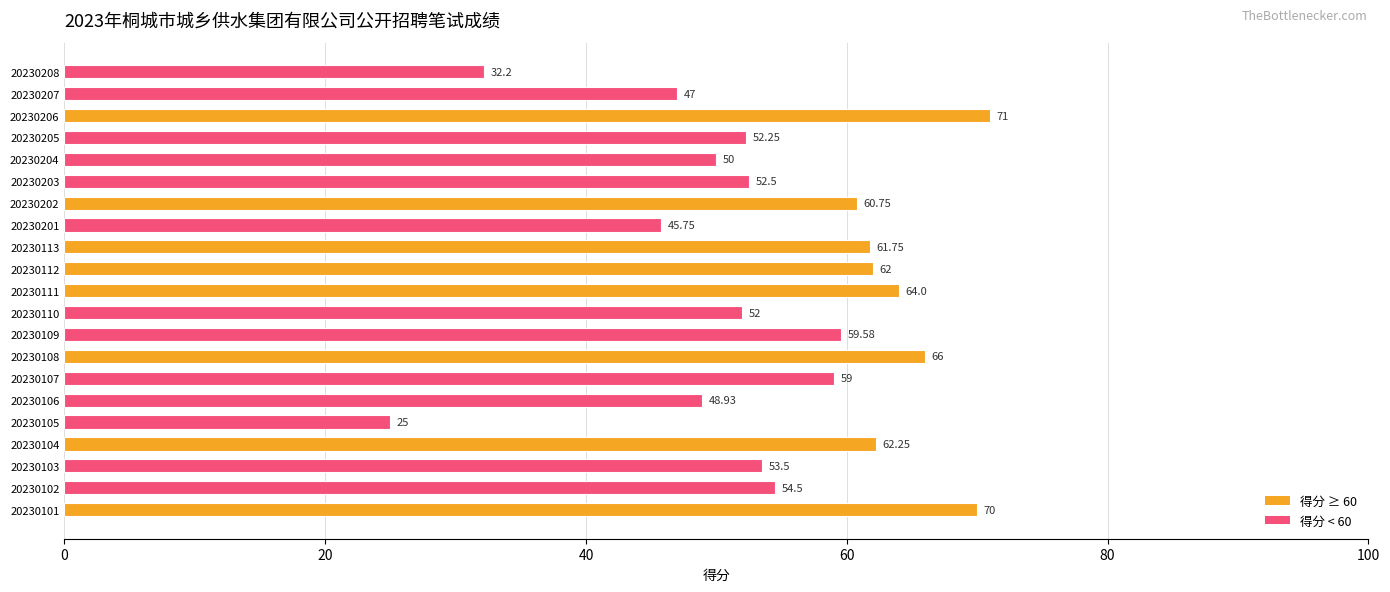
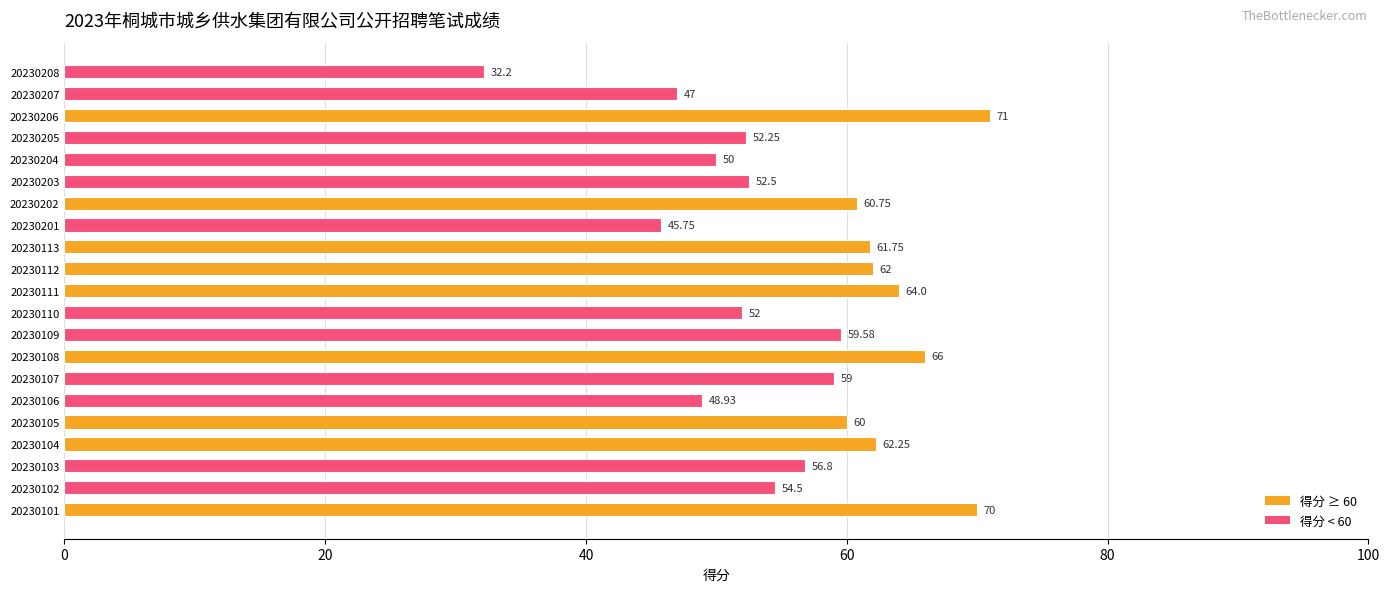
20230105: 25 -> 60
20230103: 53.5 -> 56.8
